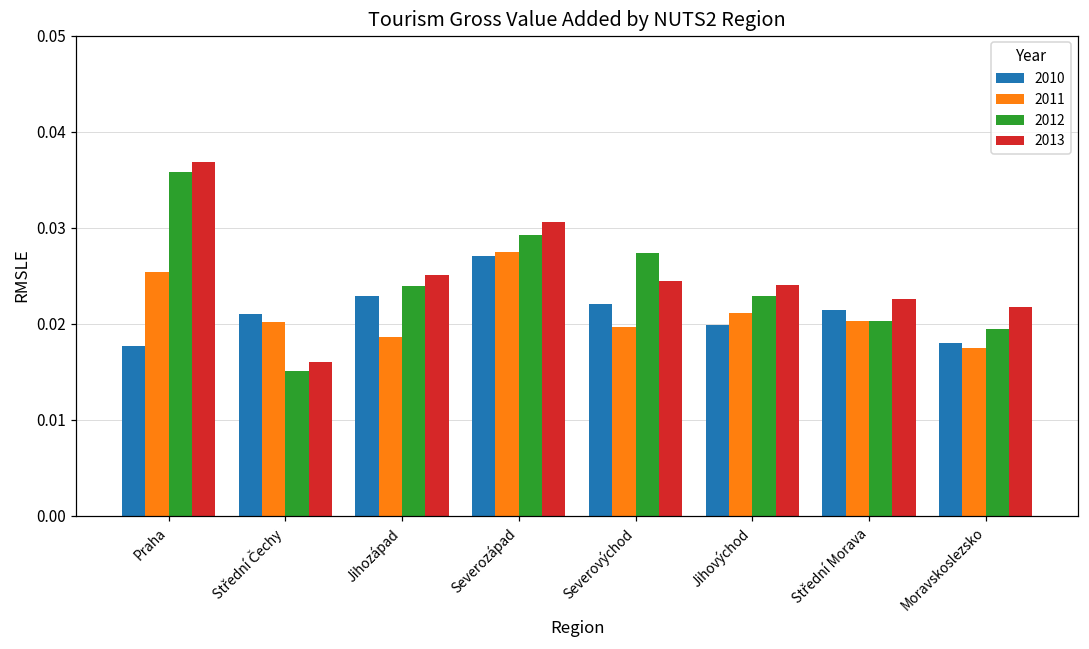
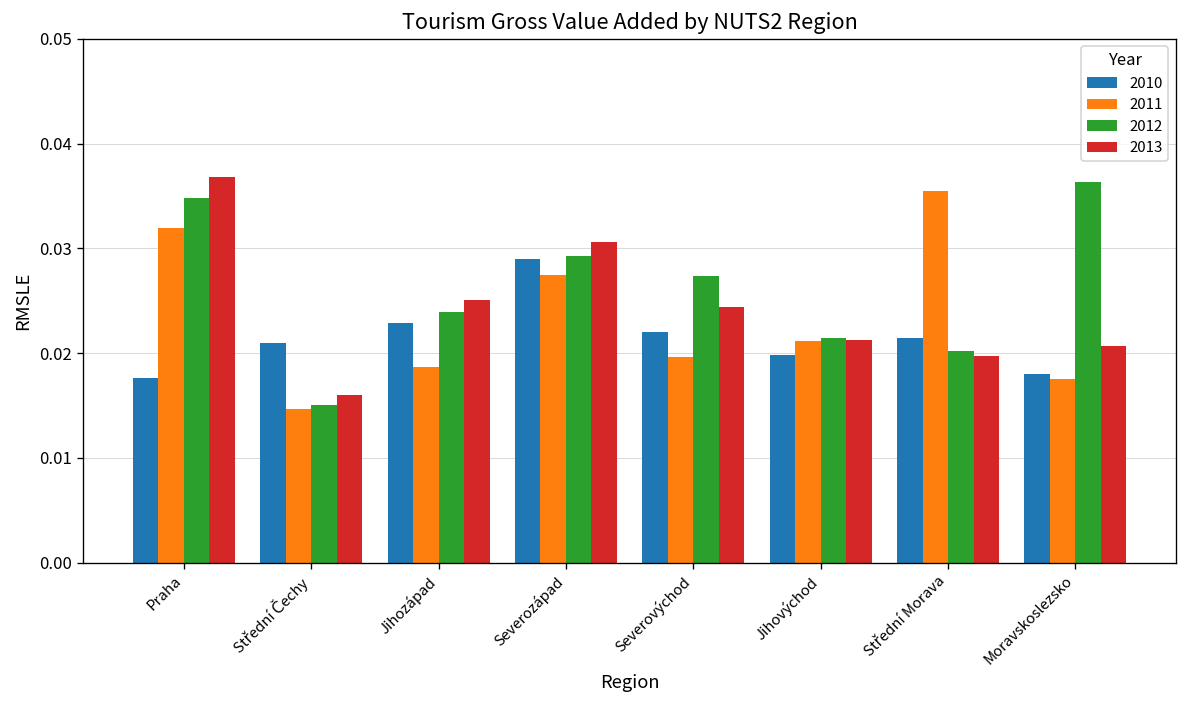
2011, Praha: 0.025 -> 0.032
2012, Praha: 0.036 -> 0.035
2011, Střední Čechy: 0.020 -> 0.015
2010, Severozápad: 0.027 -> 0.029
2012, Jihovýchod: 0.023 -> 0.021
2013, Jihovýchod: 0.024 -> 0.021
2011, Střední Morava: 0.020 -> 0.035
2013, Střední Morava: 0.023 -> 0.020
2012, Moravskoslezsko: 0.019 -> 0.036
2013, Moravskoslezsko: 0.022 -> 0.021
